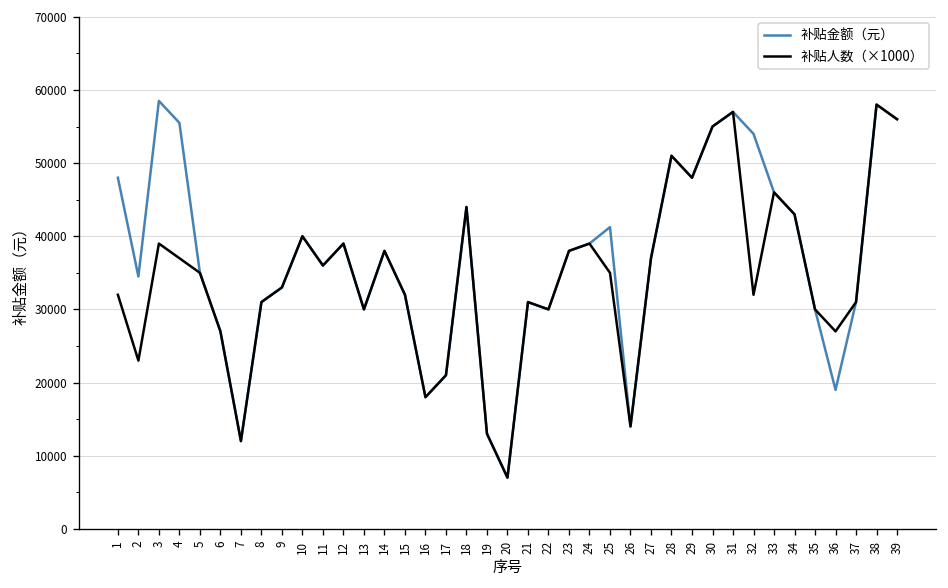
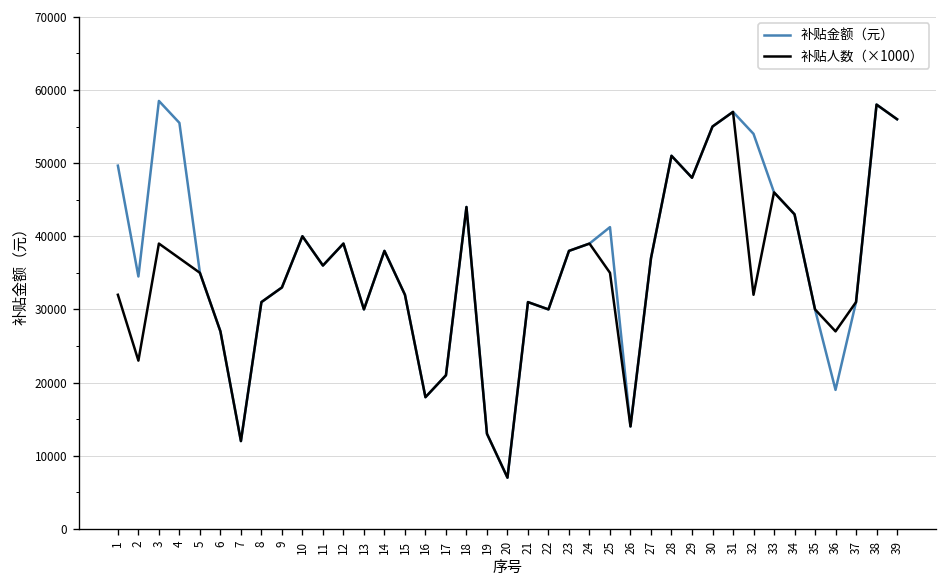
补贴金额（元）, 1: 48000 -> 50000
